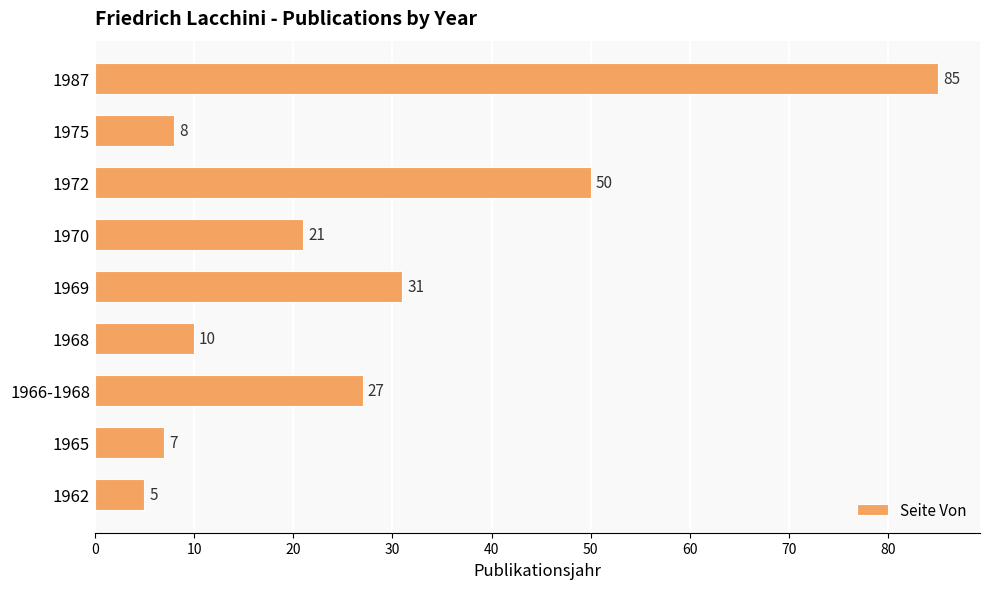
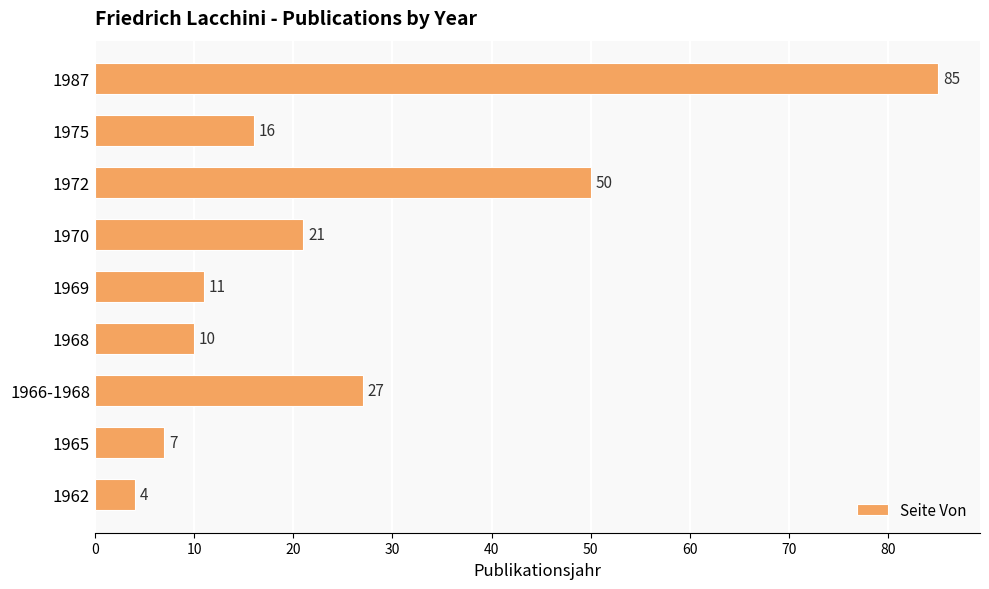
1975: 8 -> 16
1969: 31 -> 11
1962: 5 -> 4
